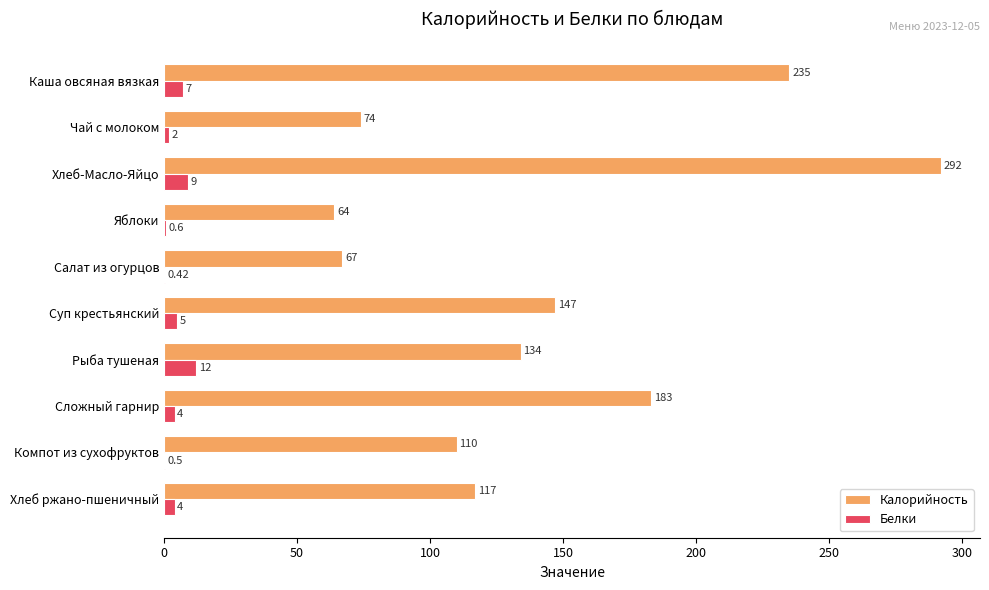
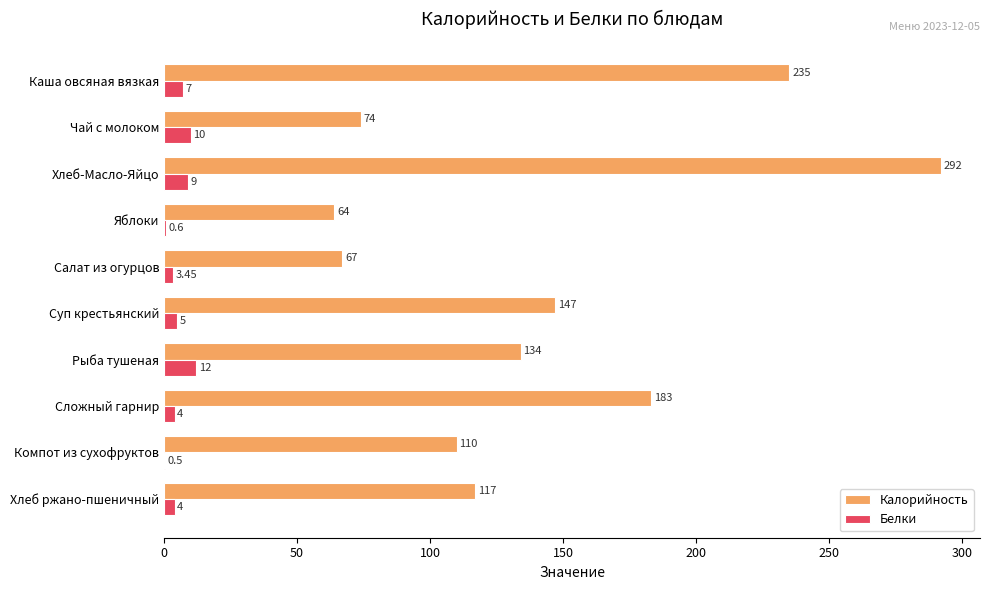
Белки, Чай с молоком: 2 -> 10
Белки, Салат из огурцов: 0.42 -> 3.45
